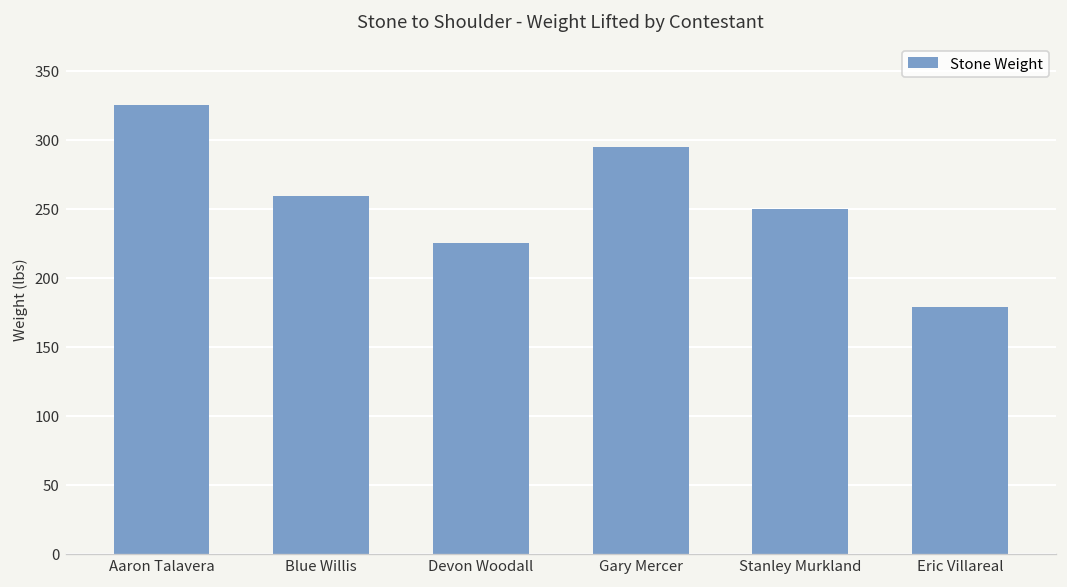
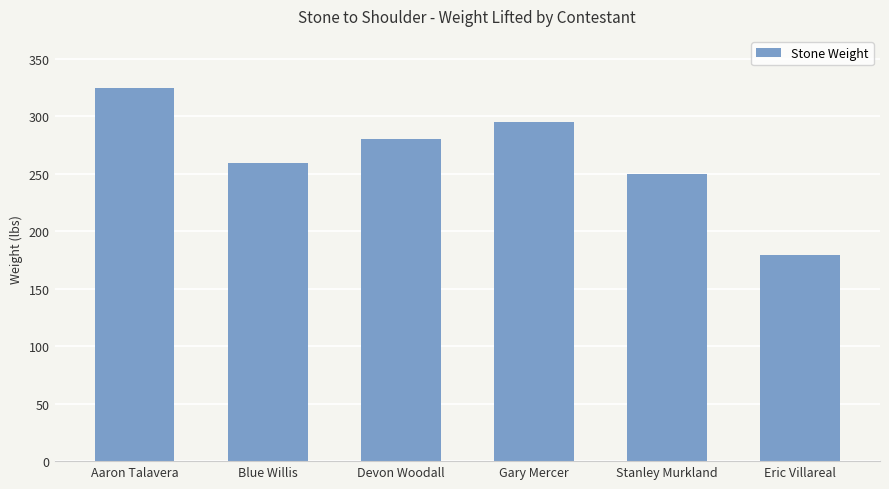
Devon Woodall: 225 -> 280
